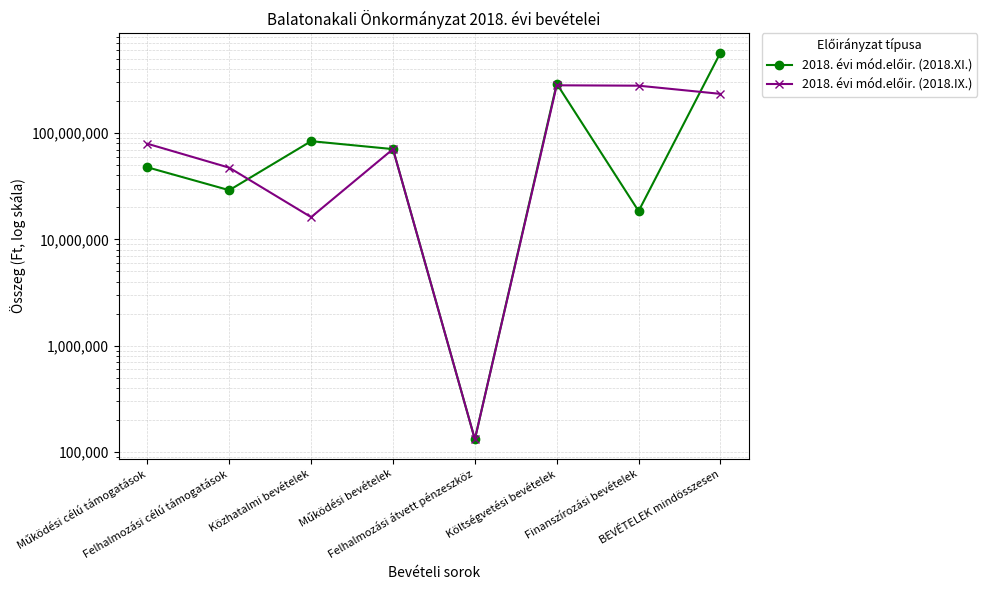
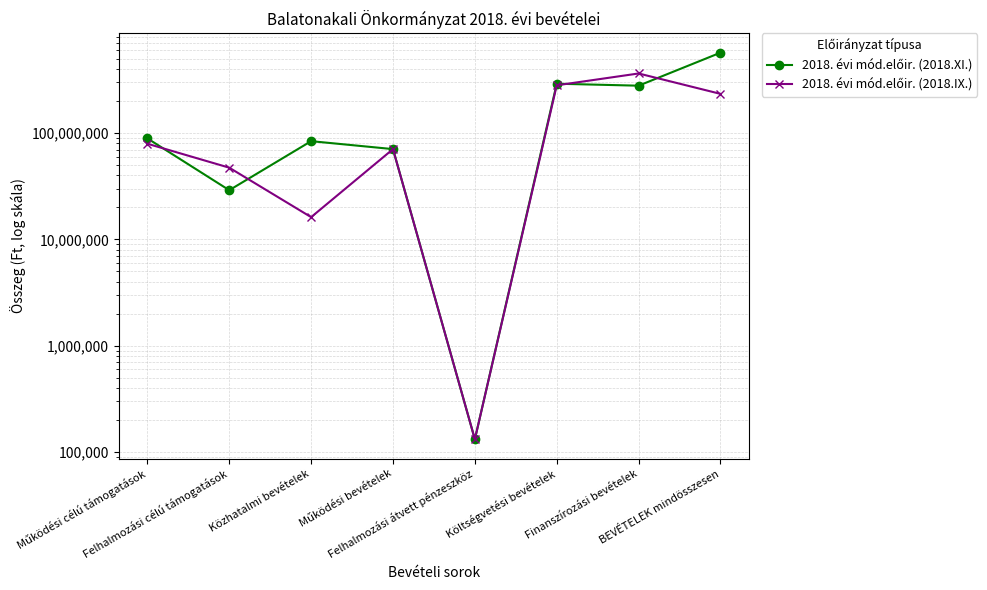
2018. évi mód.előir. (2018.XI.), Működési célú támogatások: 50,000,000 -> 90,000,000
2018. évi mód.előir. (2018.XI.), Finanszírozási bevételek: 18,000,000 -> 280,000,000
2018. évi mód.előir. (2018.IX.), Finanszírozási bevételek: 280,000,000 -> 360,000,000
